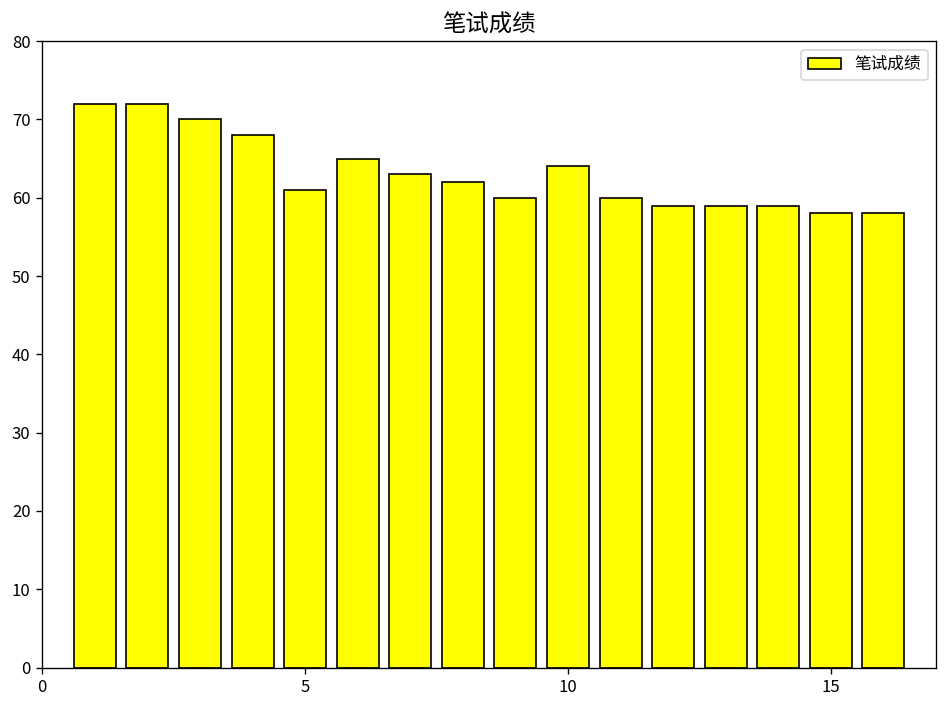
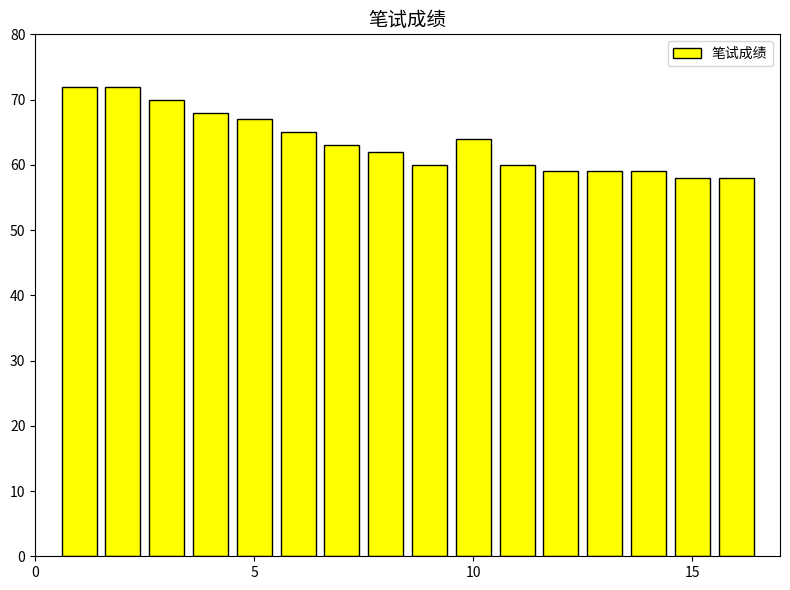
5: 61 -> 67
